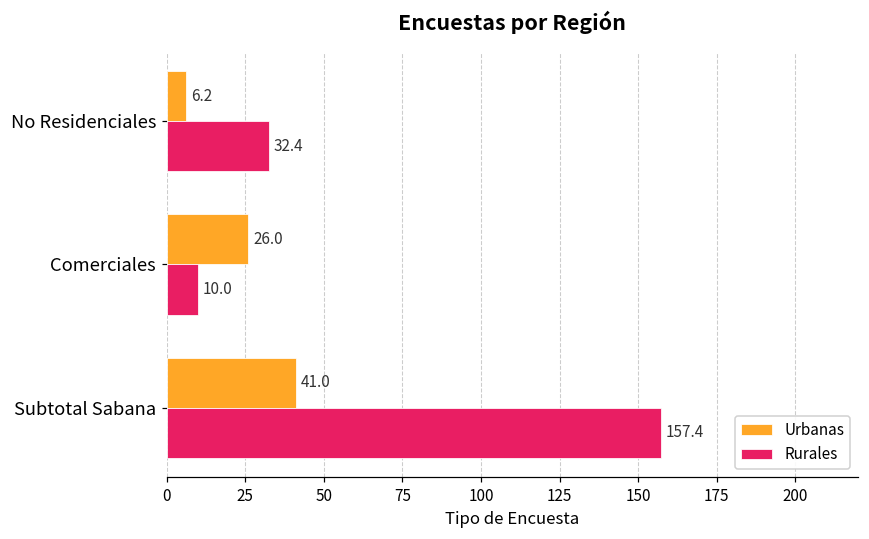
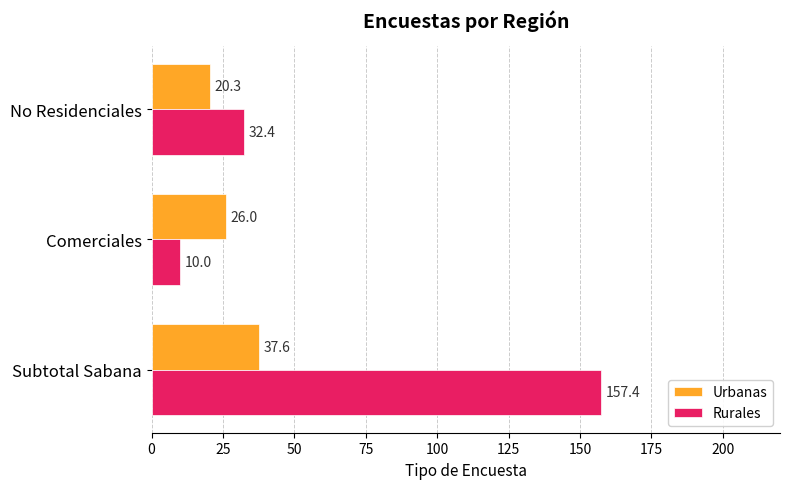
Urbanas, No Residenciales: 6.2 -> 20.3
Urbanas, Subtotal Sabana: 41.0 -> 37.6
